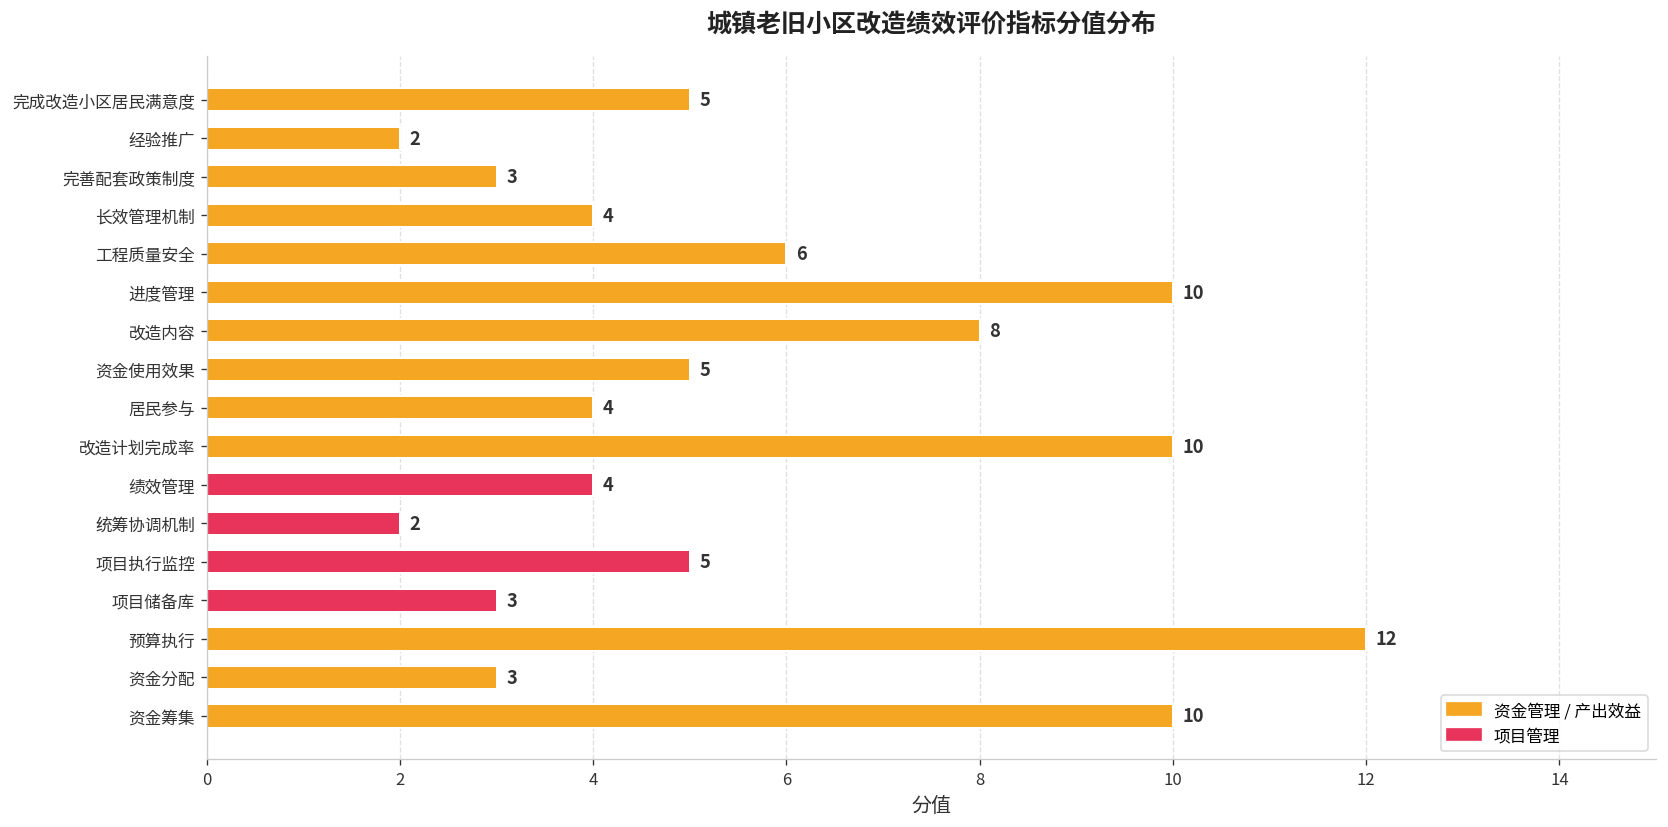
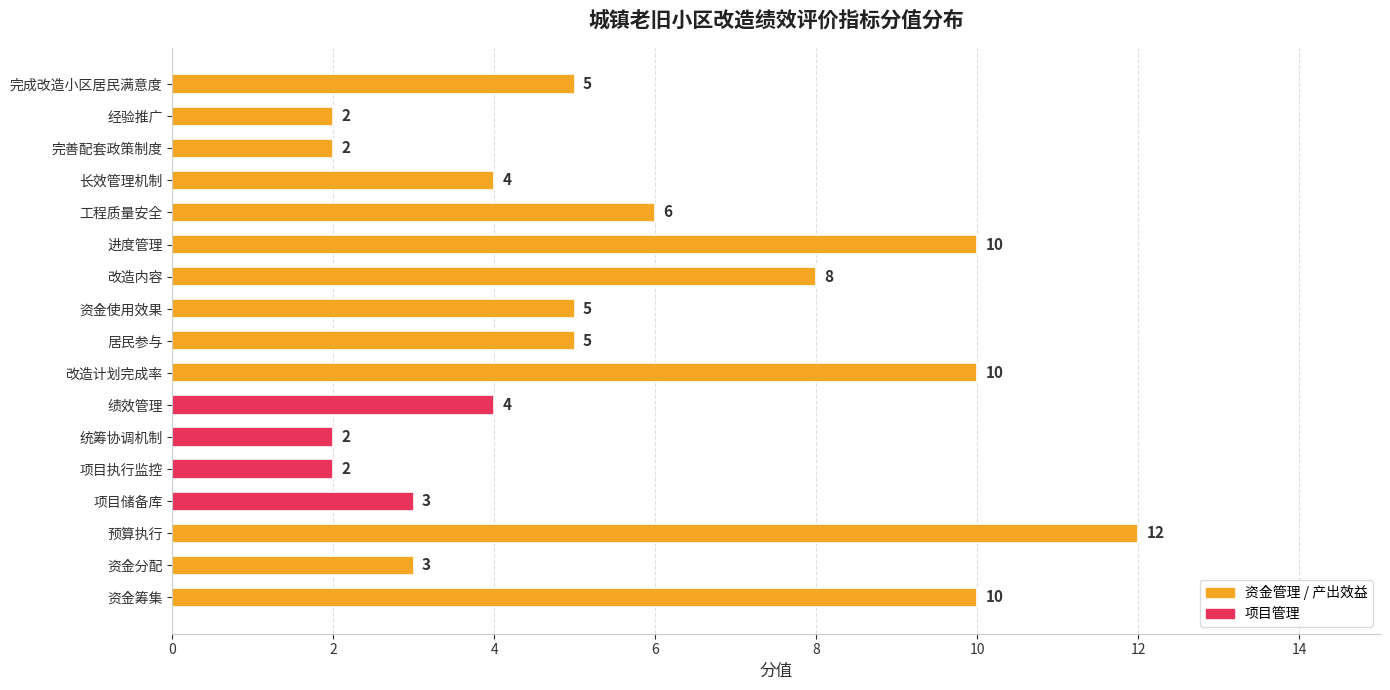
完善配套政策制度: 3 -> 2
居民参与: 4 -> 5
项目执行监控: 5 -> 2
